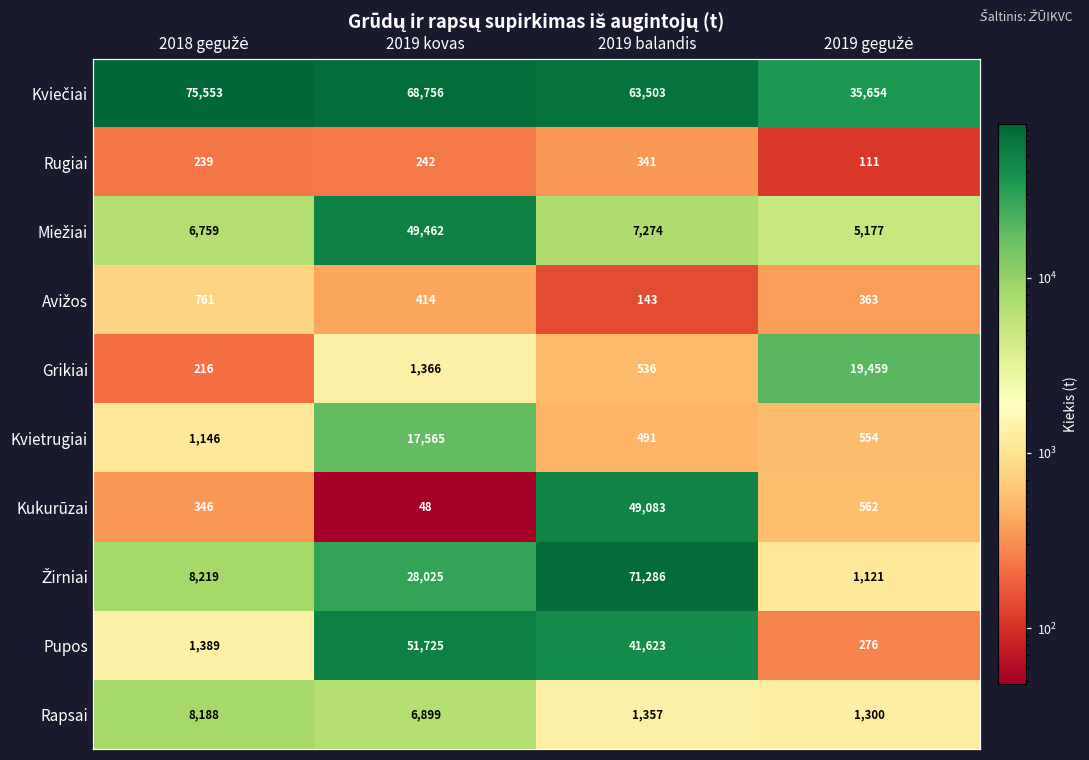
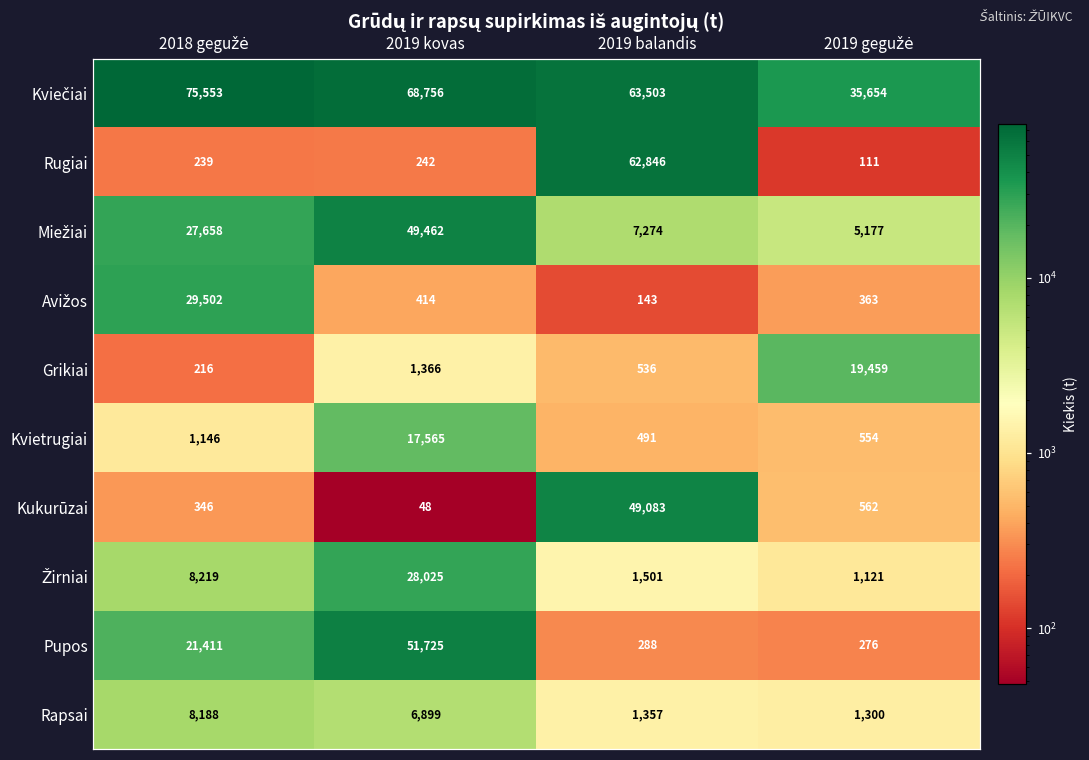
Rugiai, 2019 balandis: 341 -> 62,846
Miežiai, 2018 gegužė: 6,759 -> 27,658
Avižos, 2018 gegužė: 761 -> 29,502
Žirniai, 2019 balandis: 71,286 -> 1,501
Pupos, 2018 gegužė: 1,389 -> 21,411
Pupos, 2019 balandis: 41,623 -> 288
